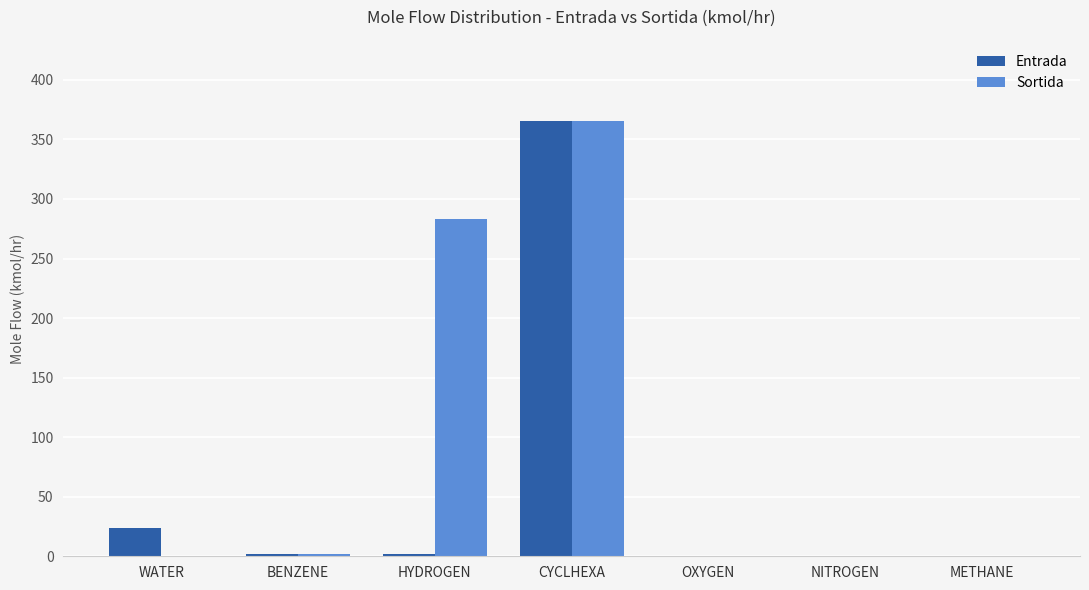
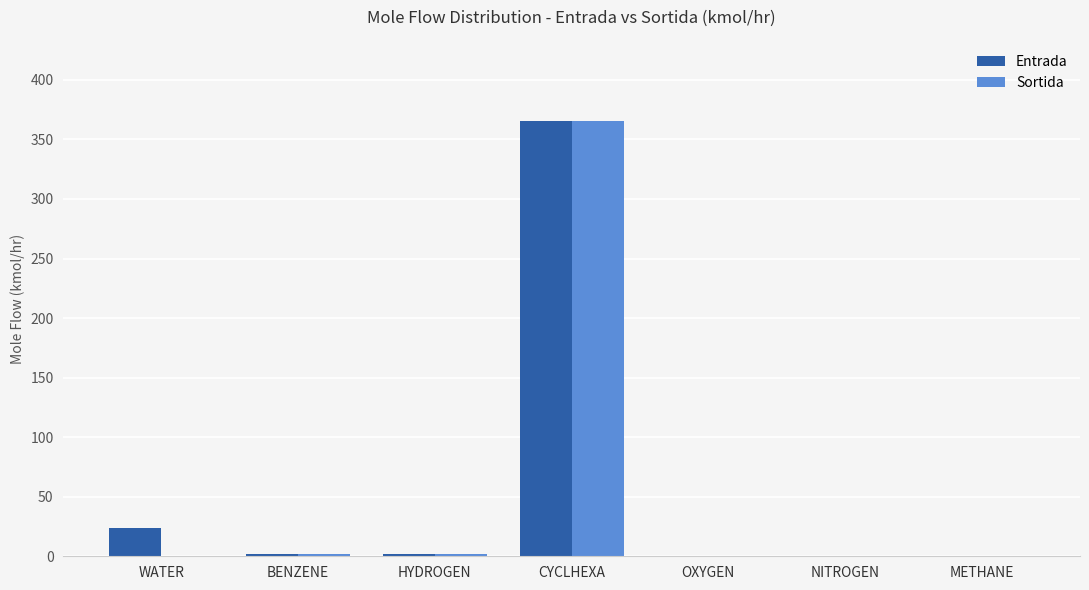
Sortida, HYDROGEN: 283 -> 2
